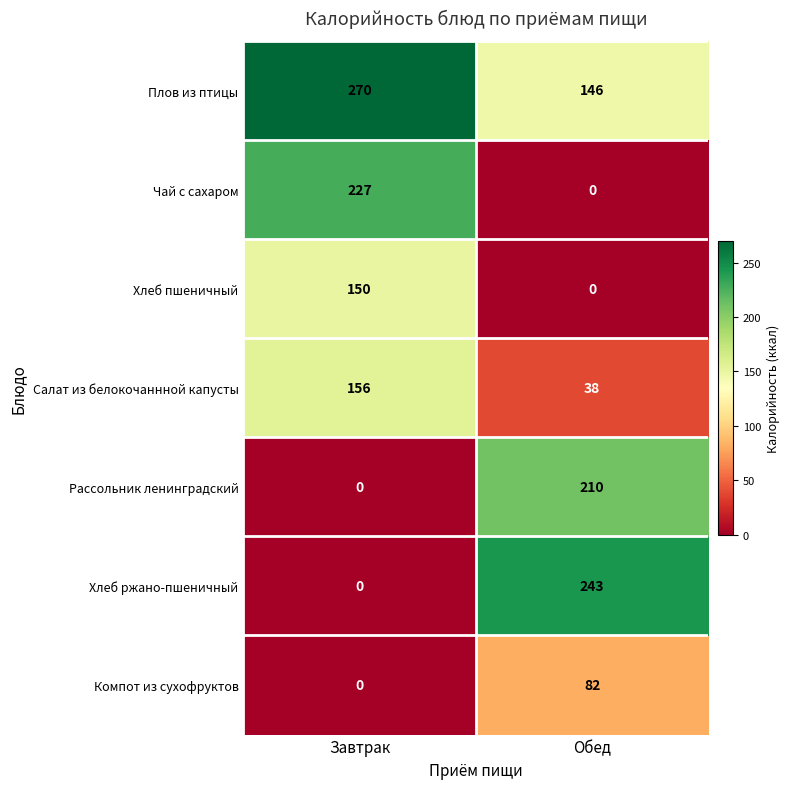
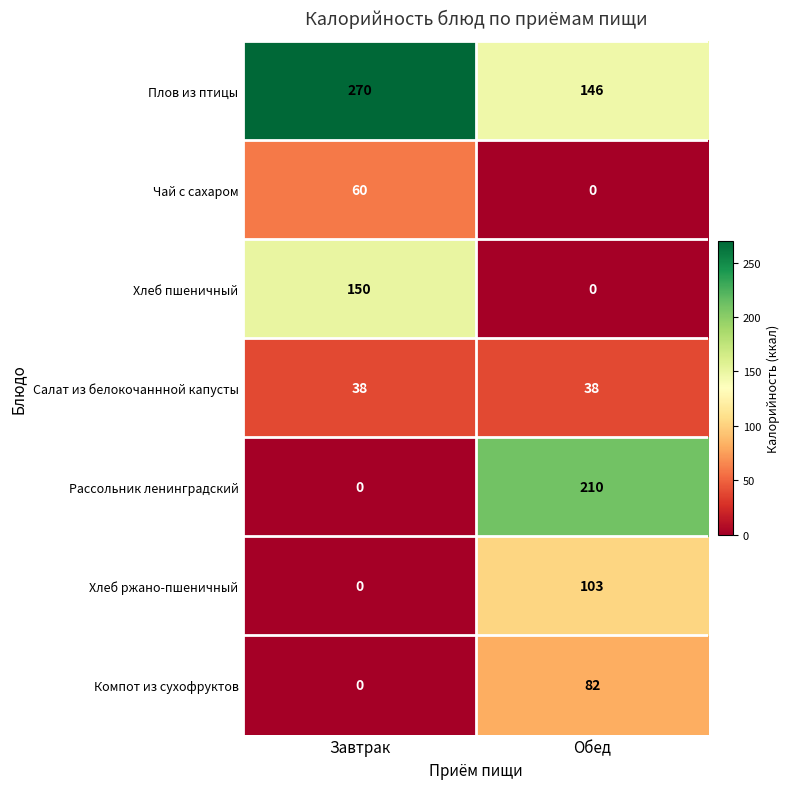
Чай с сахаром, Завтрак: 227 -> 60
Салат из белокочаннной капусты, Завтрак: 156 -> 38
Хлеб ржано-пшеничный, Обед: 243 -> 103
